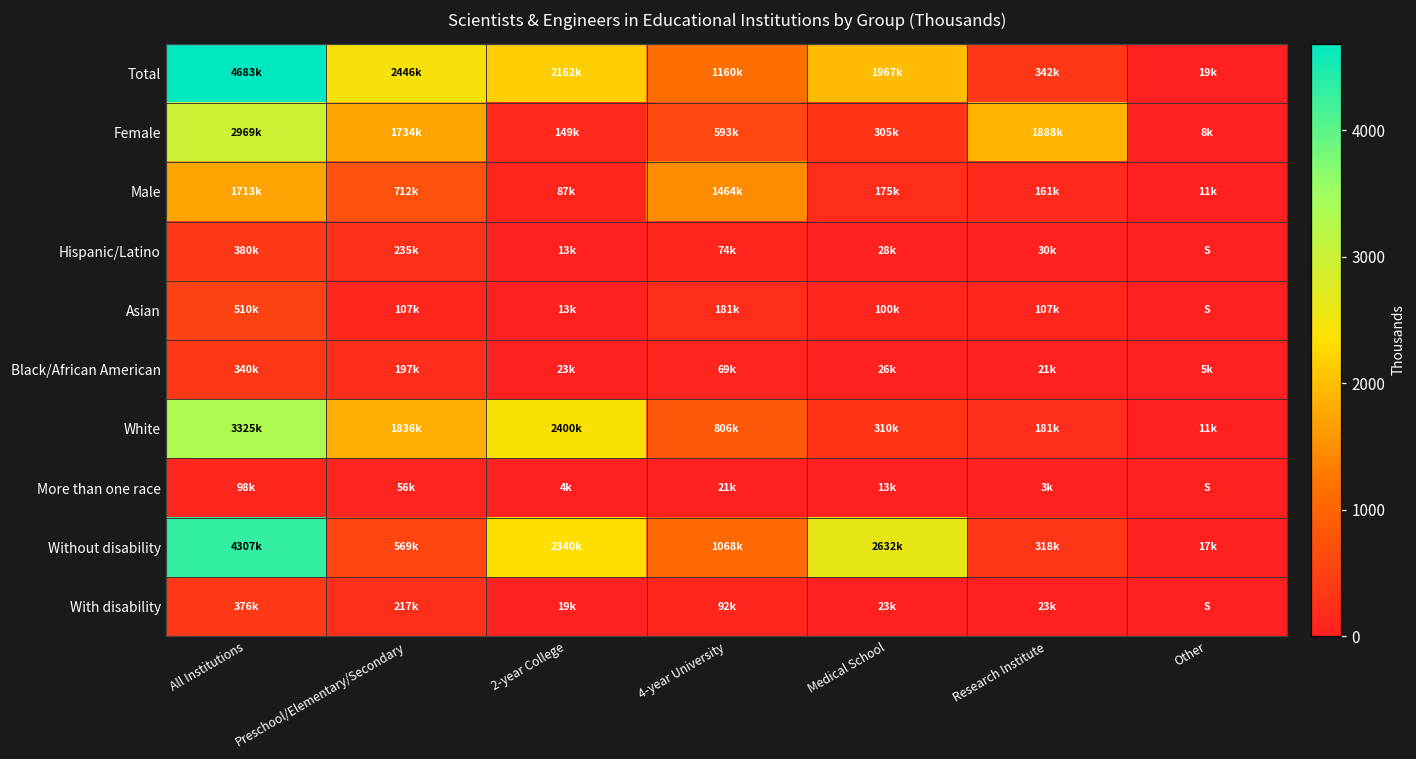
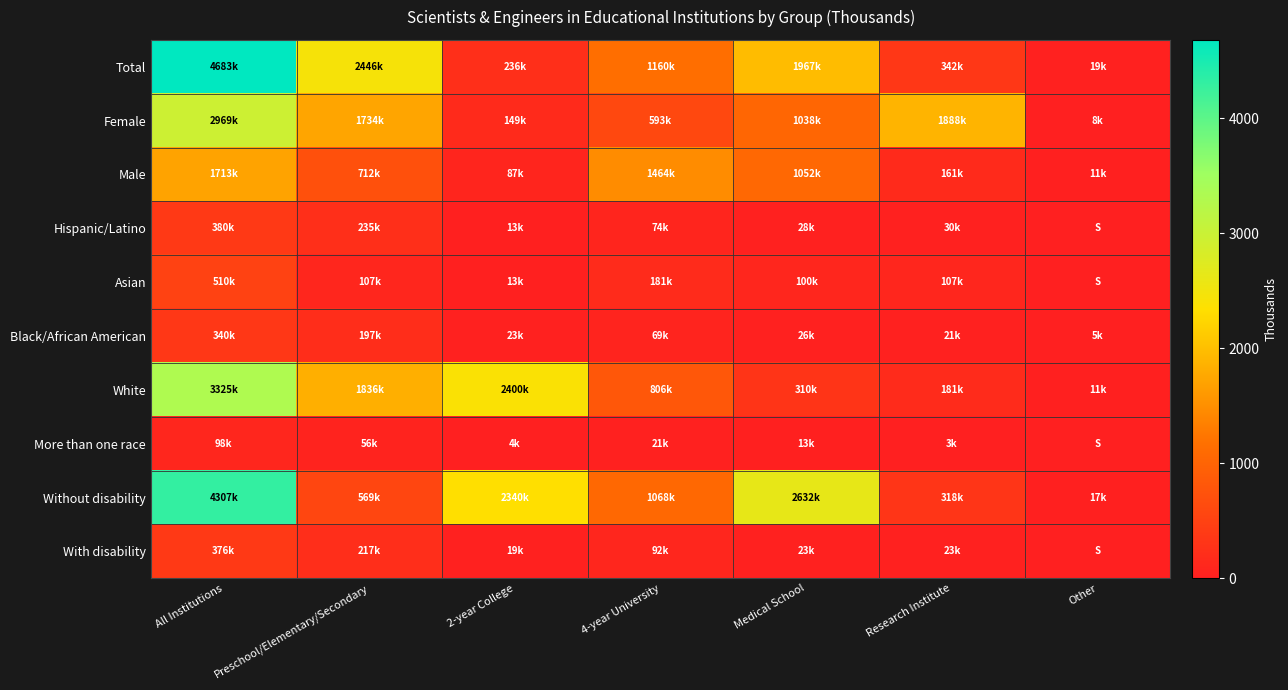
Total, 2-year College: 2162k -> 236k
Female, Medical School: 305k -> 1038k
Male, Medical School: 175k -> 1052k
